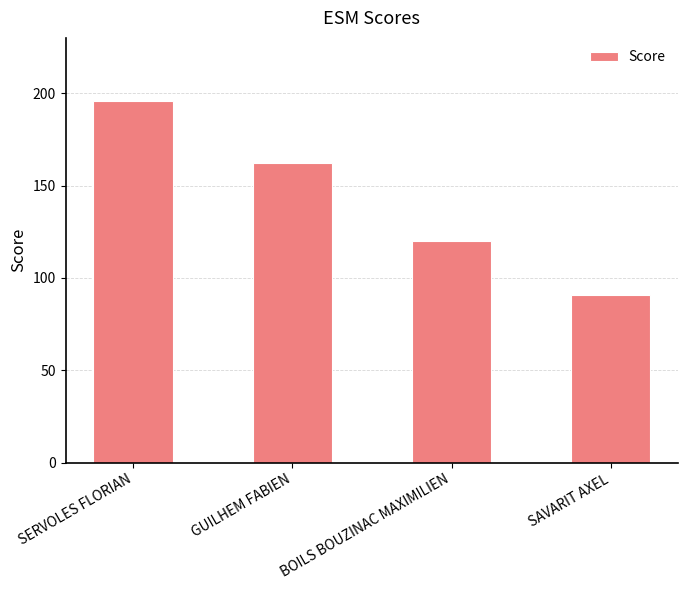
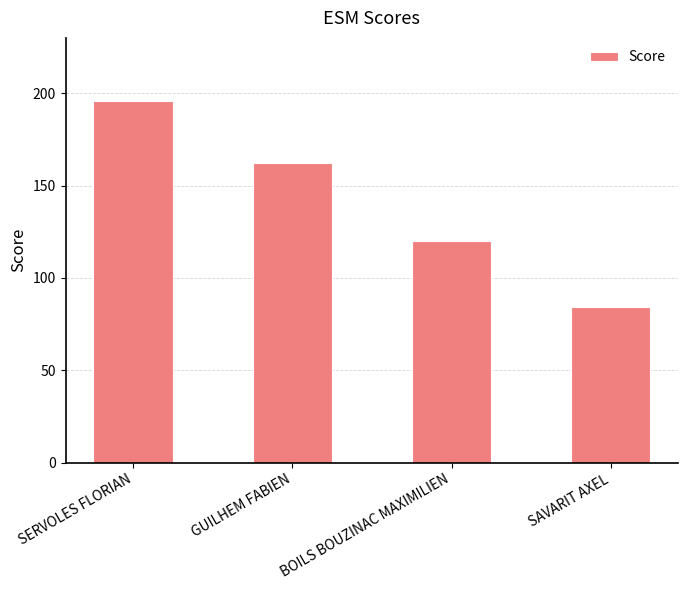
SAVARIT AXEL: 91 -> 84
